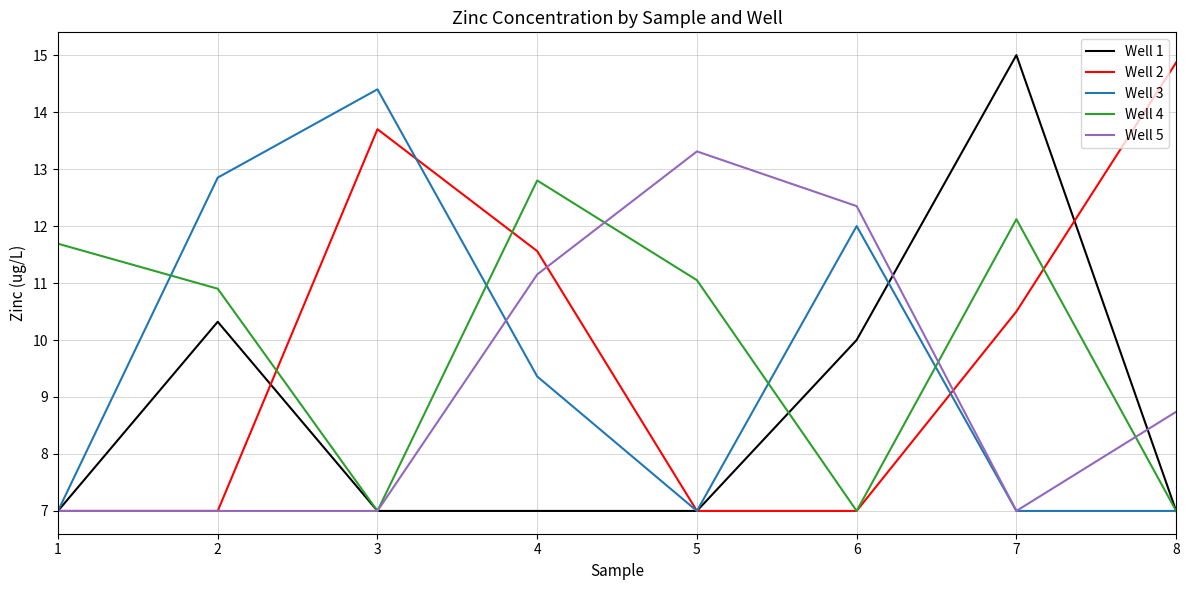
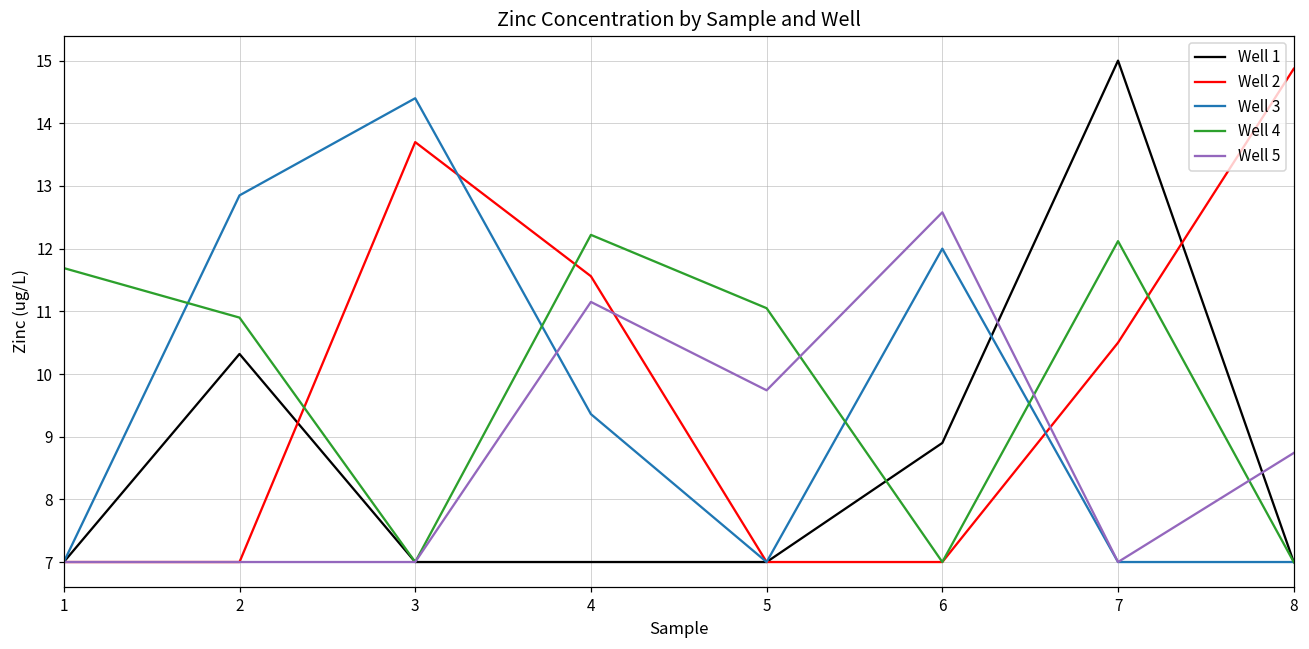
Well 4, 4: 12.8 -> 12.2
Well 5, 5: 13.3 -> 9.7
Well 1, 6: 10.0 -> 8.9
Well 5, 6: 12.4 -> 12.6
